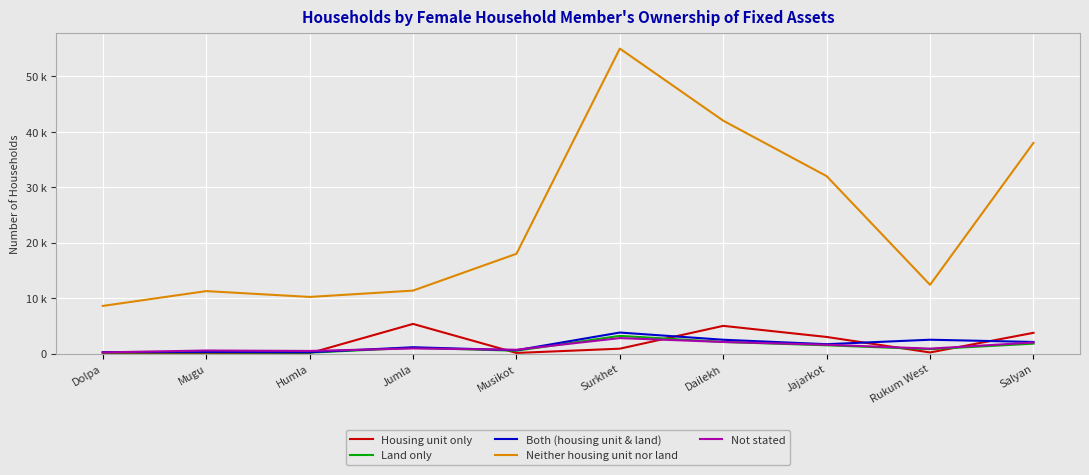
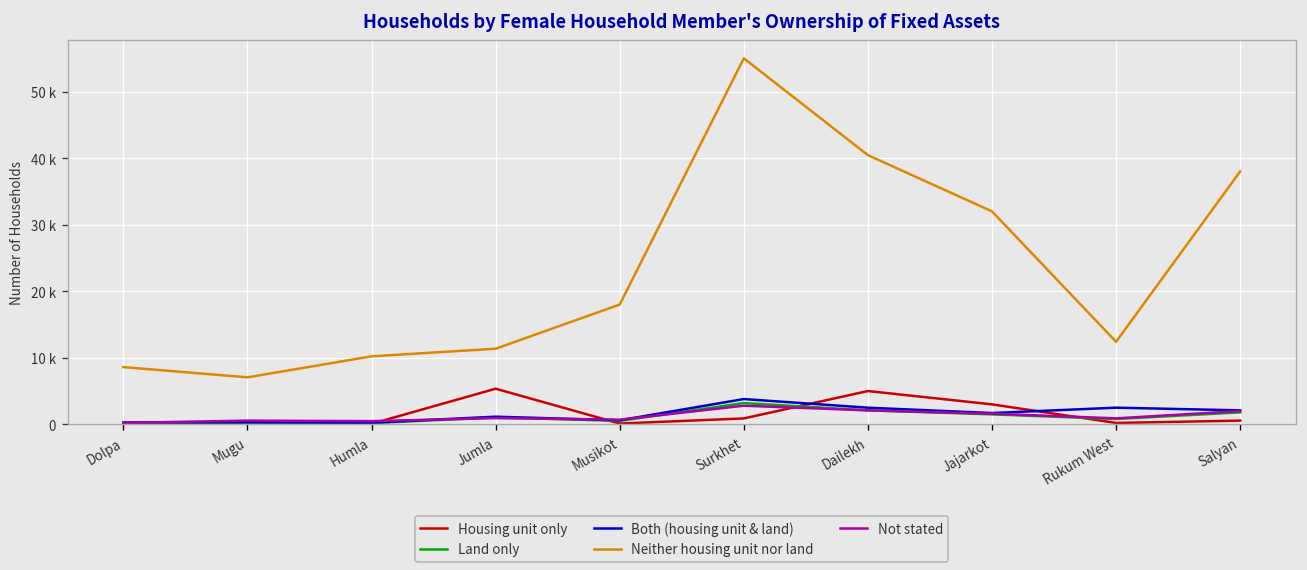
Neither housing unit nor land, Mugu: 11000 -> 7000
Neither housing unit nor land, Dailekh: 42000 -> 40000
Housing unit only, Salyan: 4000 -> 1000
